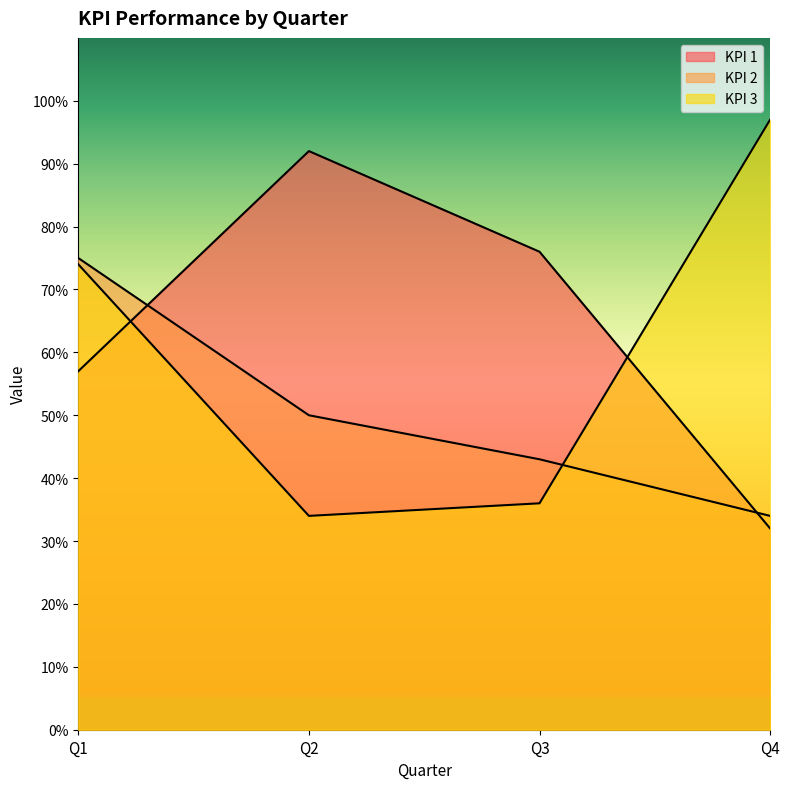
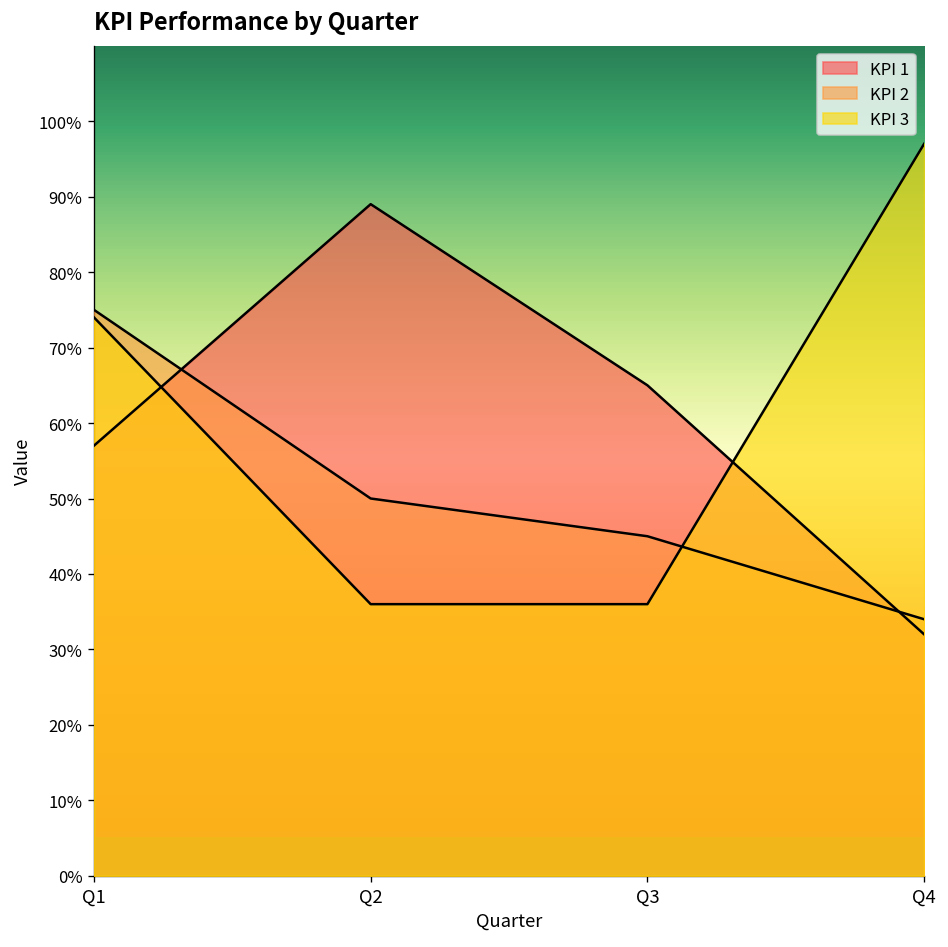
KPI 1, Q2: 92% -> 89%
KPI 3, Q2: 34% -> 36%
KPI 1, Q3: 76% -> 65%
KPI 2, Q3: 43% -> 45%
